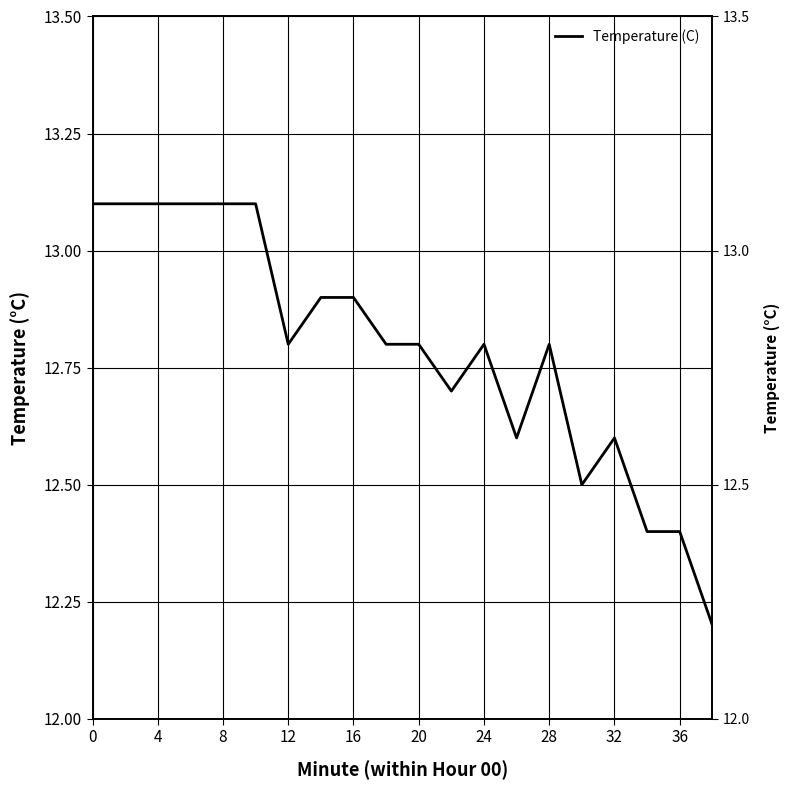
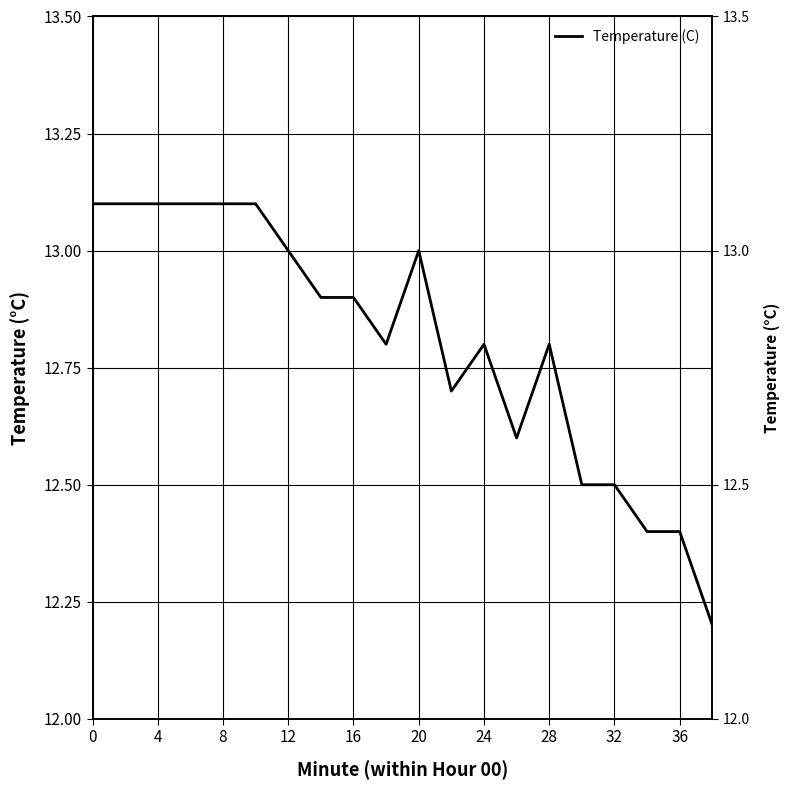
12: 12.8 -> 13.0
20: 12.8 -> 13.0
32: 12.6 -> 12.5
